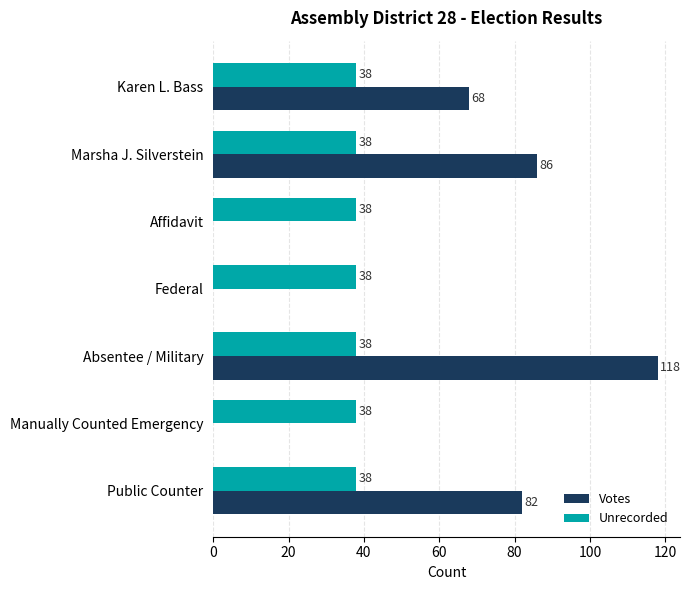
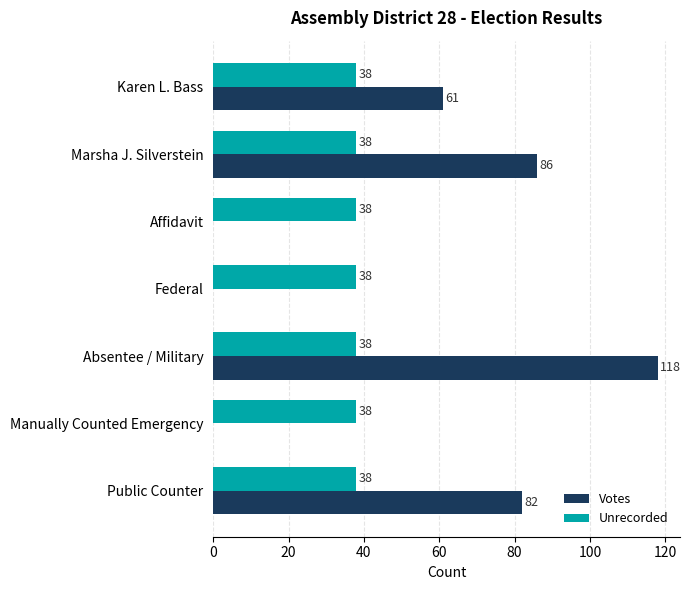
Votes, Karen L. Bass: 68 -> 61
